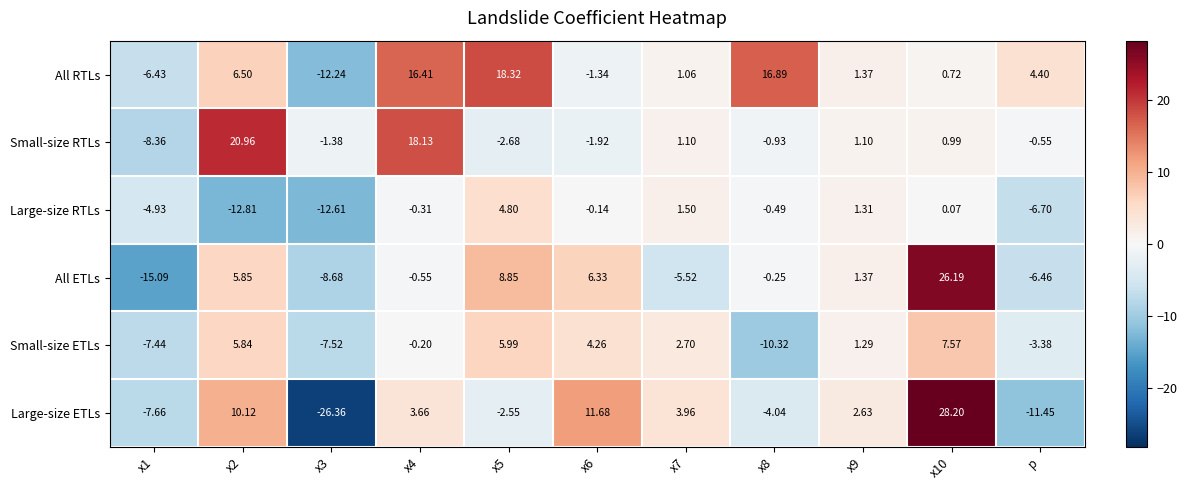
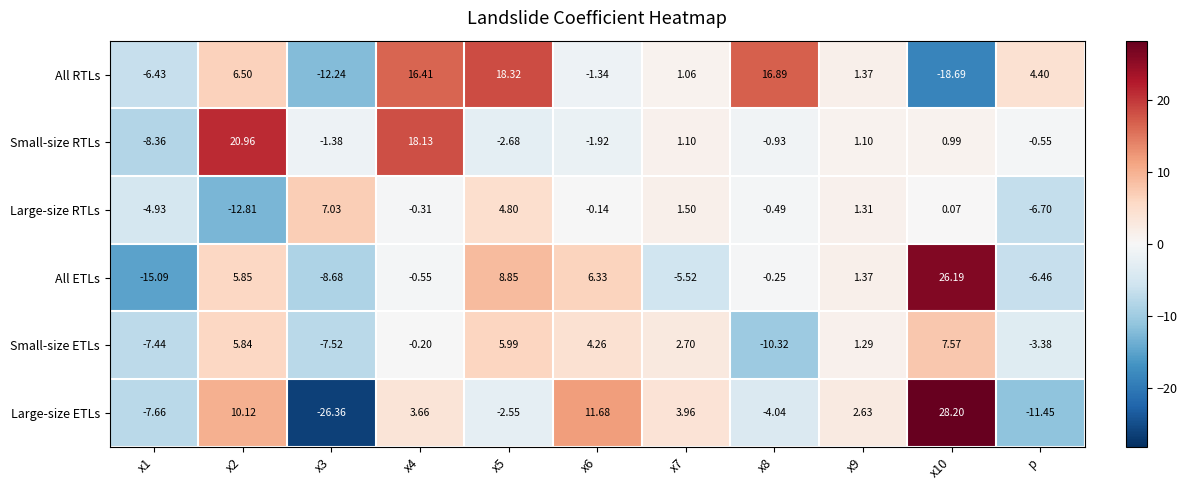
All RTLs, x10: 0.72 -> -18.69
Large-size RTLs, x3: -12.61 -> 7.03
